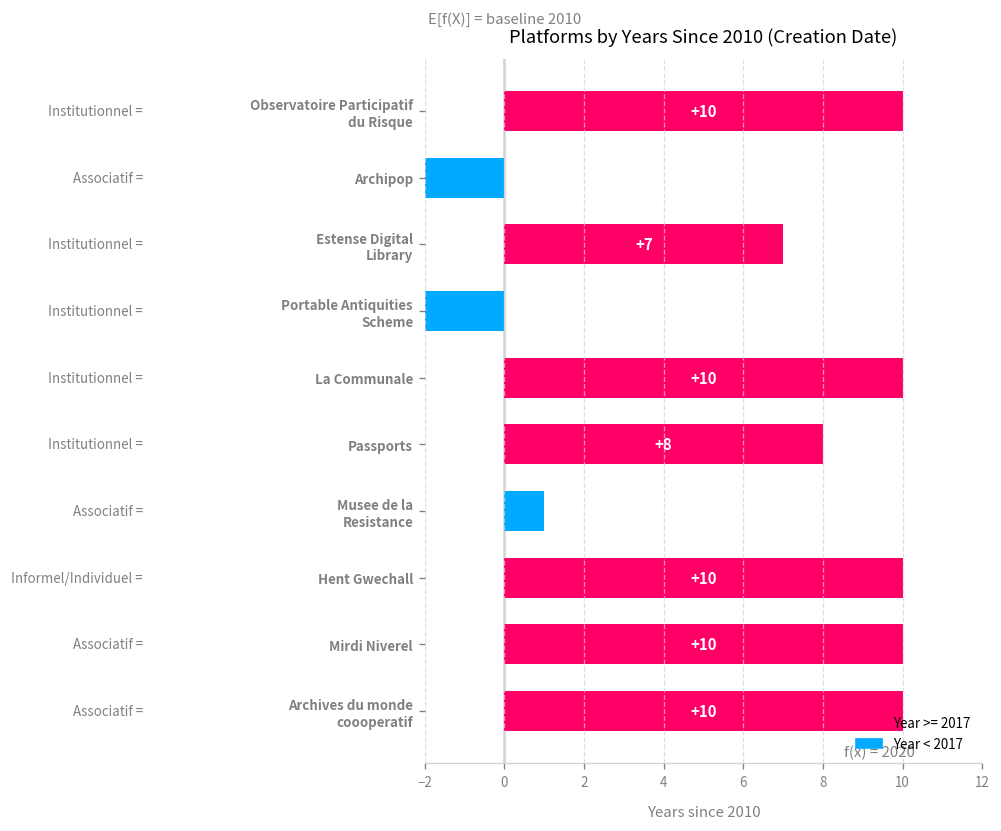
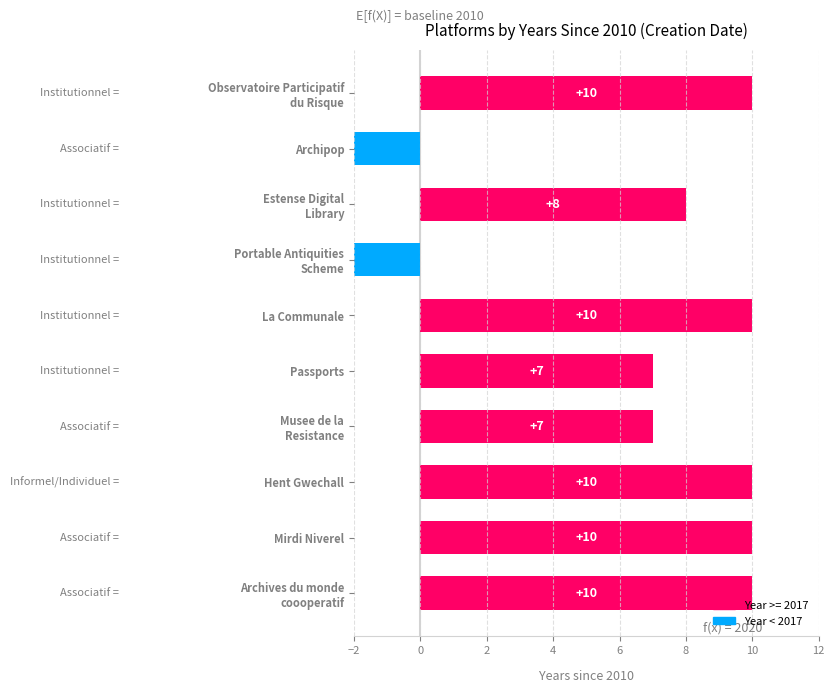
Estense Digital Library: +7 -> +8
Passports: +8 -> +7
Musee de la Resistance: 1.0 -> 7.0
